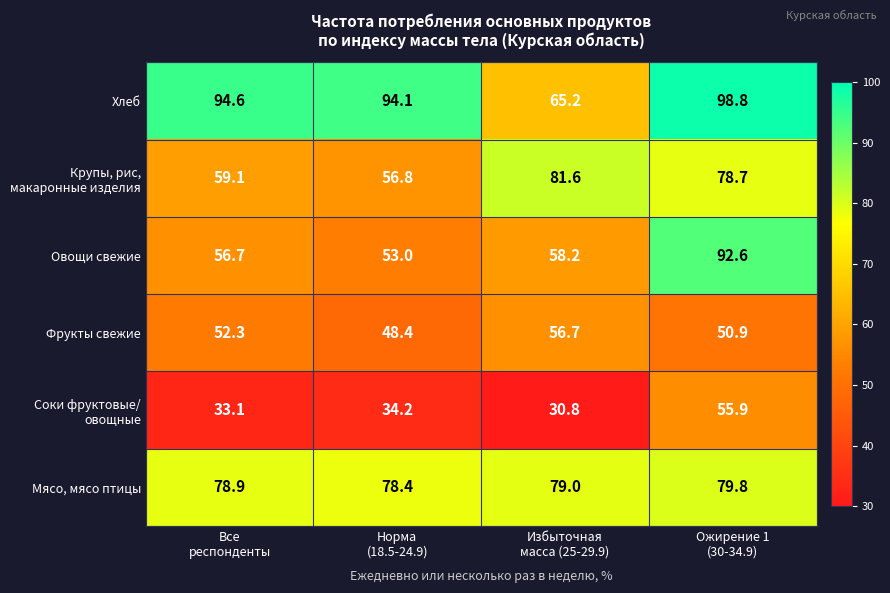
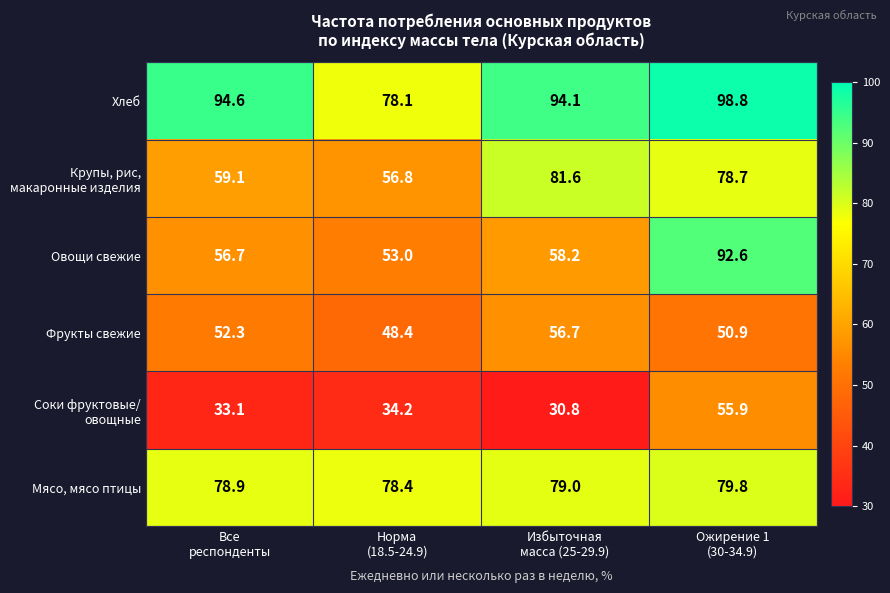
Хлеб, Норма (18.5-24.9): 94.1 -> 78.1
Хлеб, Избыточная масса (25-29.9): 65.2 -> 94.1
